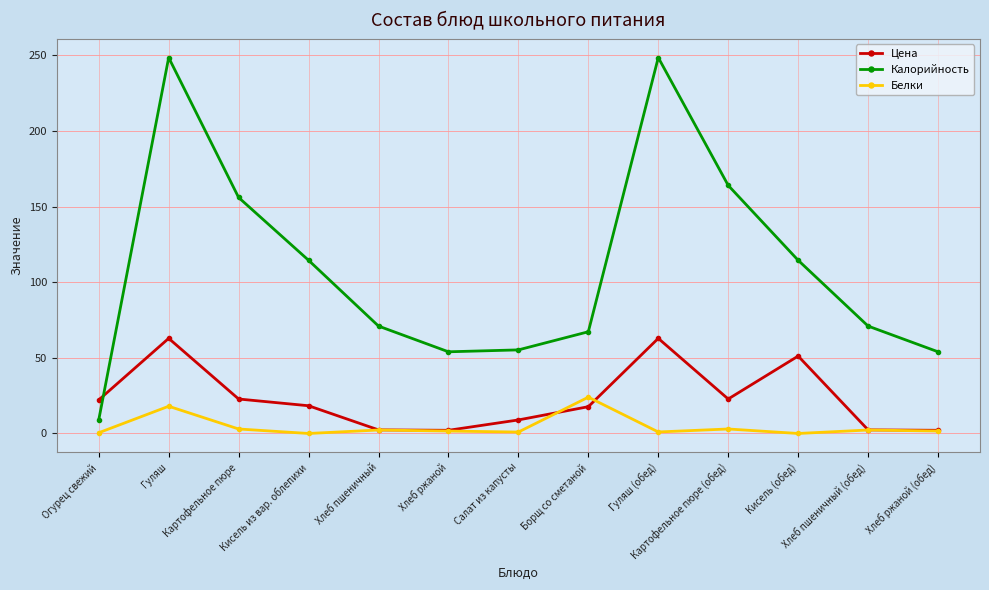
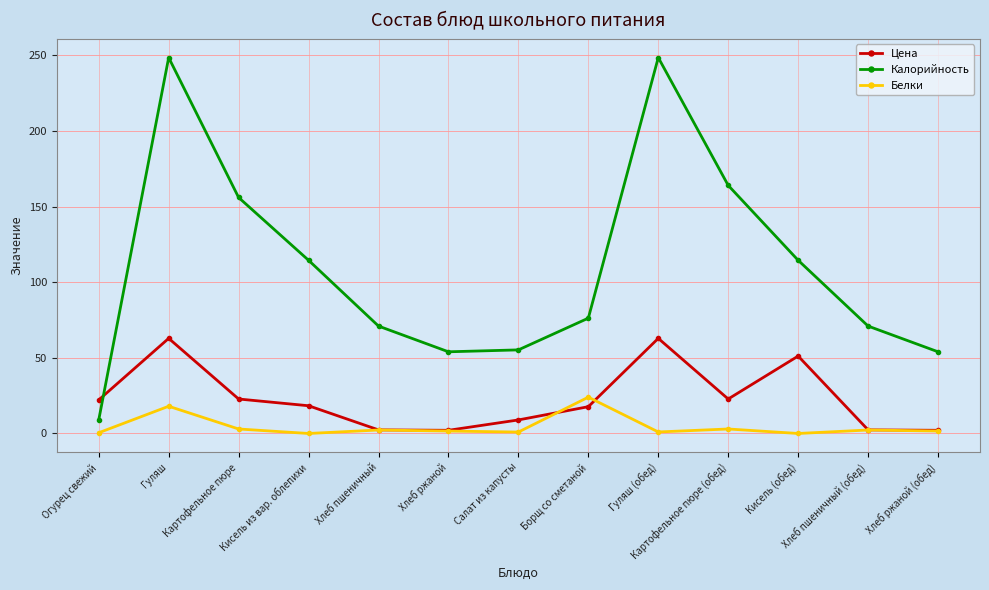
Калорийность, Борщ со сметаной: 67 -> 76
